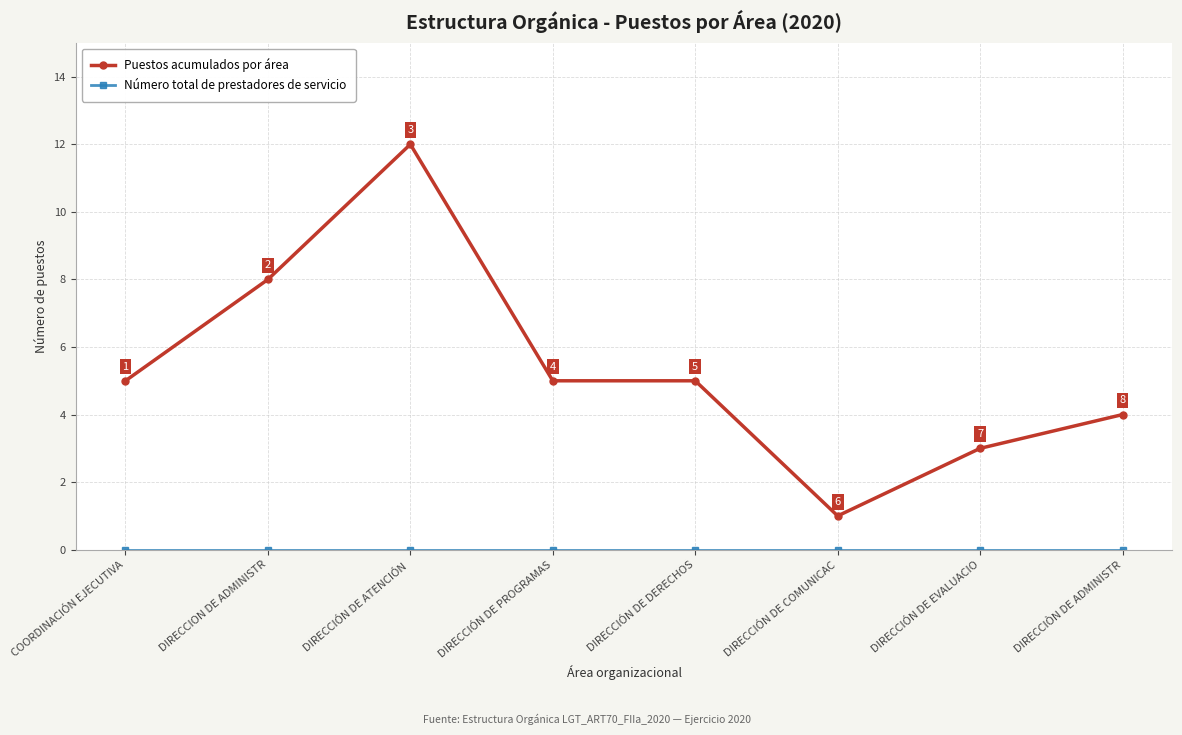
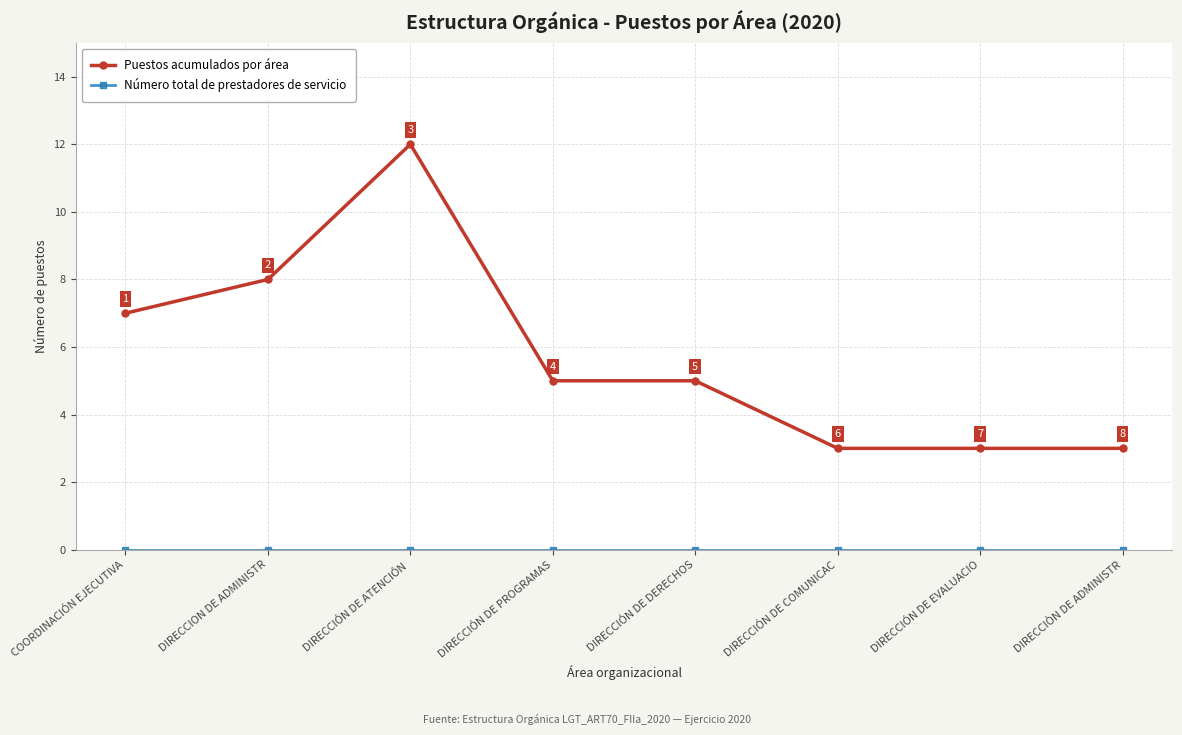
Puestos acumulados por área, COORDINACIÓN EJECUTIVA: 5 -> 7
Puestos acumulados por área, DIRECCIÓN DE COMUNICAC: 1 -> 3
Puestos acumulados por área, DIRECCIÒN DE ADMINISTR: 4 -> 3
